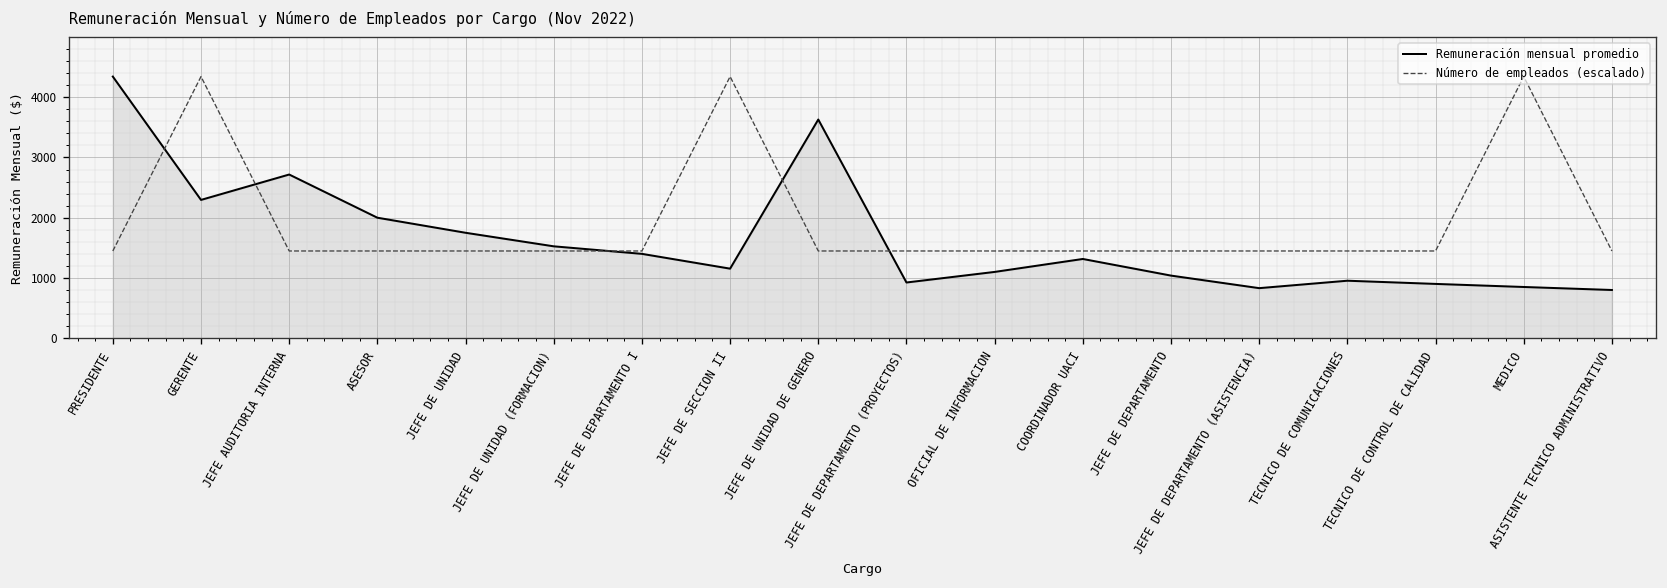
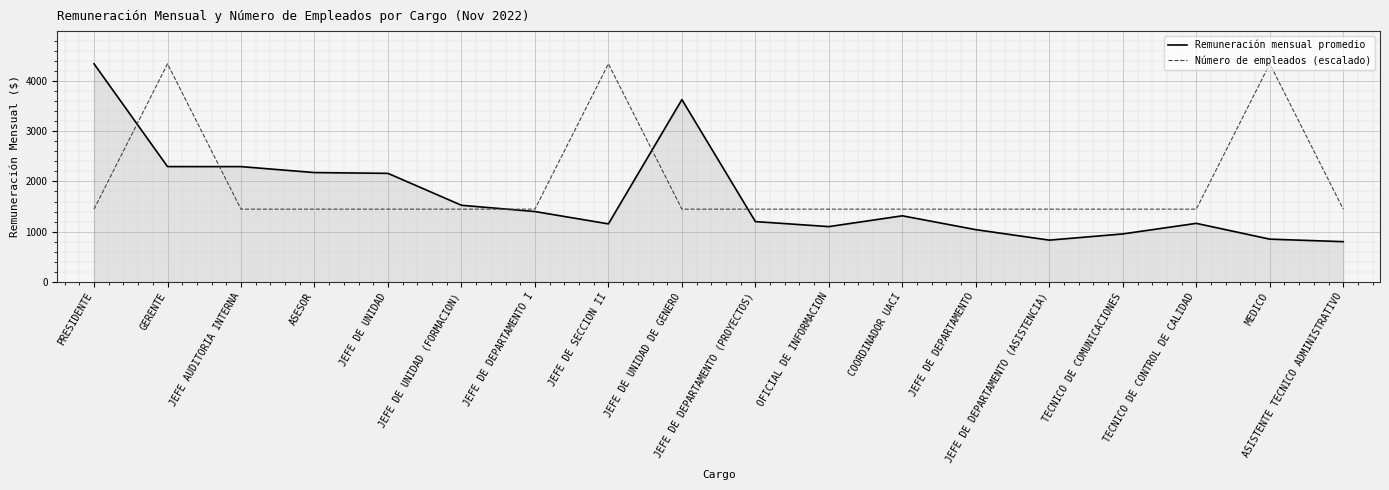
Remuneración mensual promedio, JEFE AUDITORIA INTERNA: 2700 -> 2300
Remuneración mensual promedio, ASESOR: 2000 -> 2200
Remuneración mensual promedio, JEFE DE UNIDAD: 1800 -> 2200
Remuneración mensual promedio, JEFE DE DEPARTAMENTO (PROYECTOS): 900 -> 1200
Remuneración mensual promedio, TECNICO DE CONTROL DE CALIDAD: 900 -> 1200
